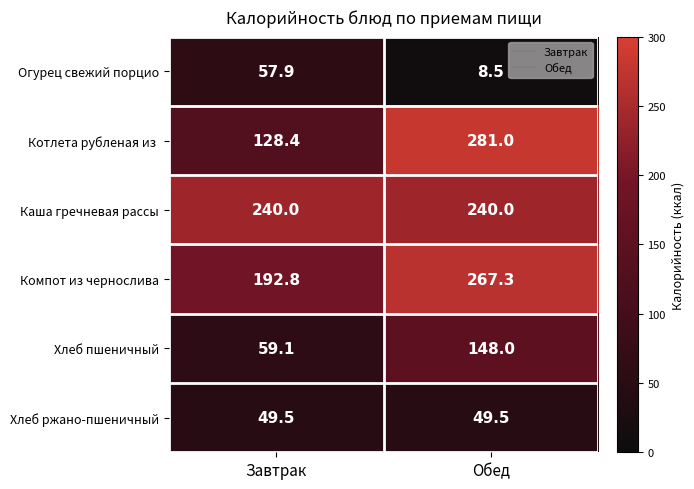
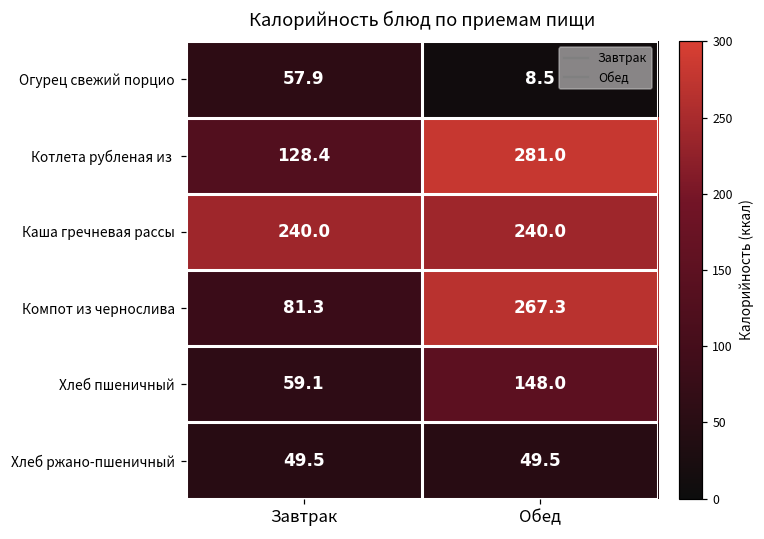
Компот из чернослива, Завтрак: 192.8 -> 81.3
